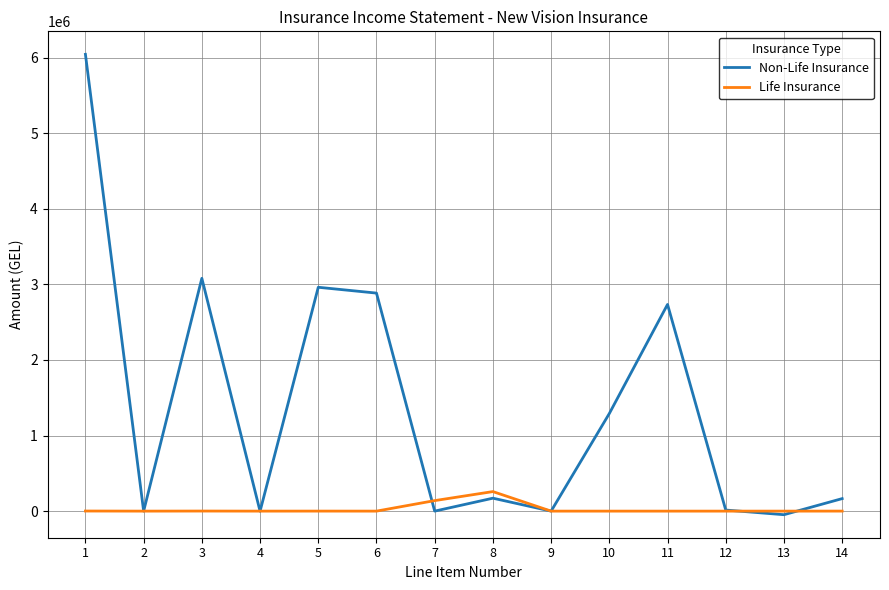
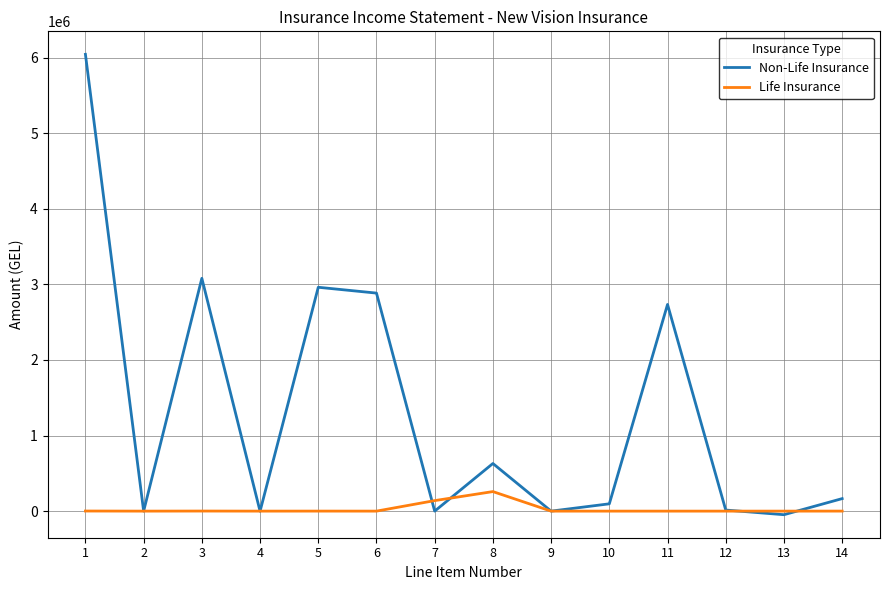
Non-Life Insurance, 8: 200000 -> 600000
Non-Life Insurance, 10: 1300000 -> 100000
